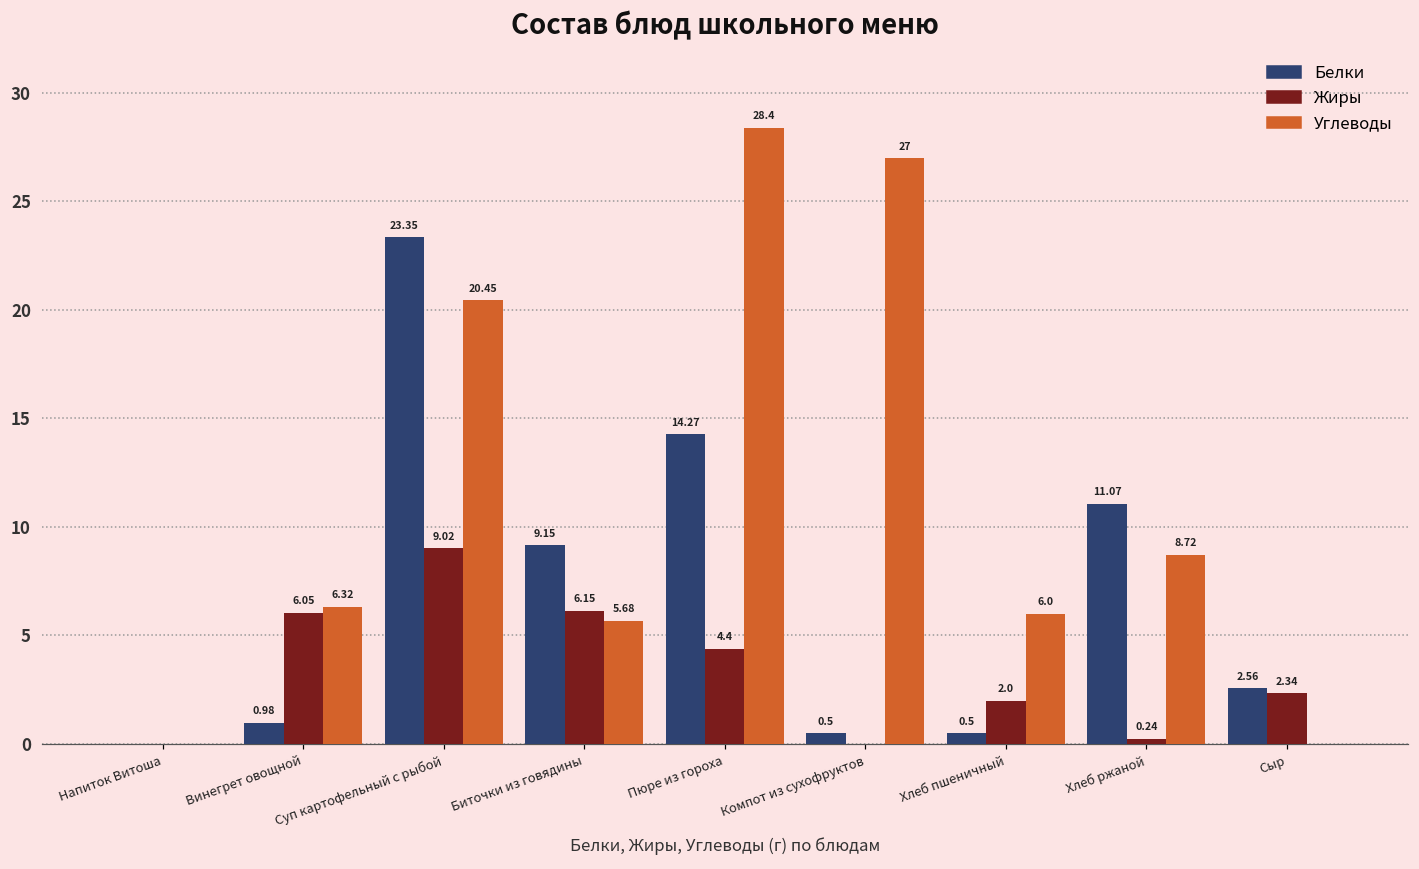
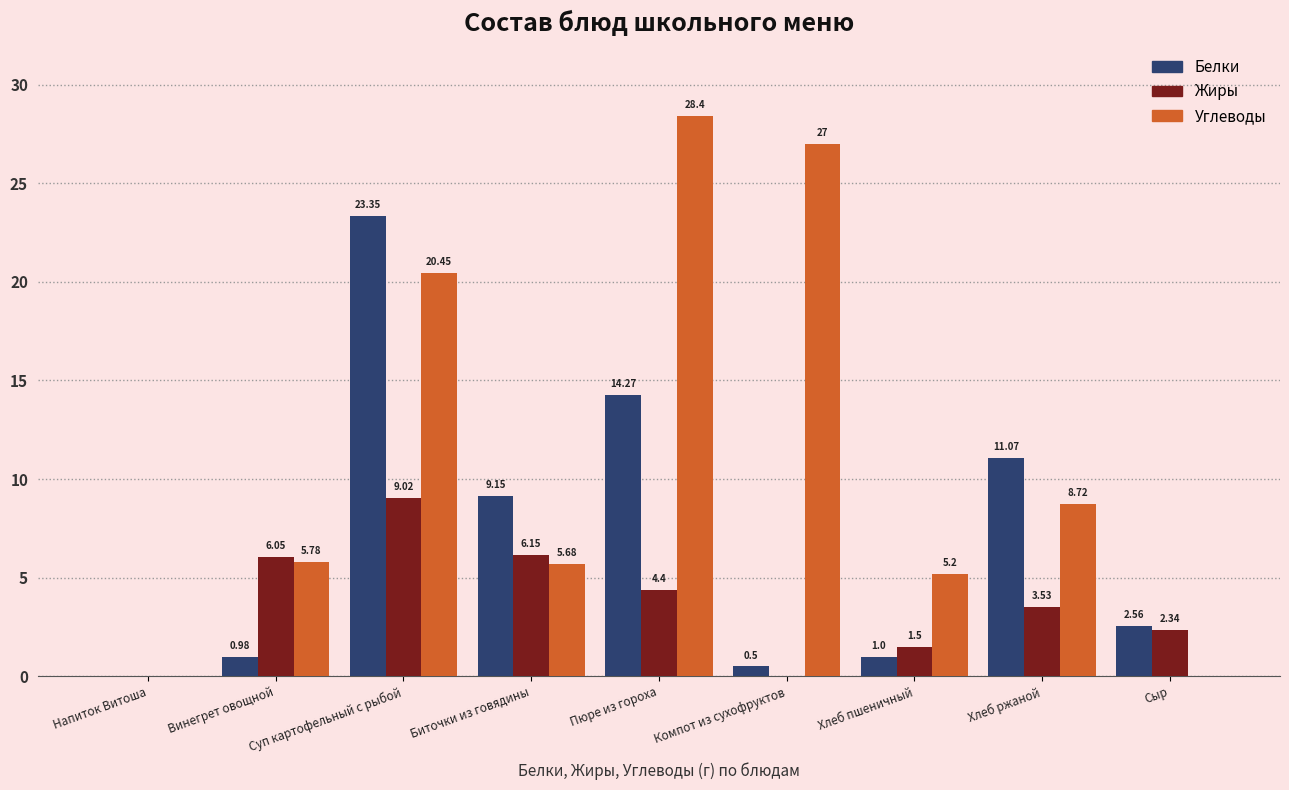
Углеводы, Винегрет овощной: 6.32 -> 5.78
Белки, Хлеб пшеничный: 0.5 -> 1.0
Жиры, Хлеб пшеничный: 2.0 -> 1.5
Углеводы, Хлеб пшеничный: 6.0 -> 5.2
Жиры, Хлеб ржаной: 0.24 -> 3.53
